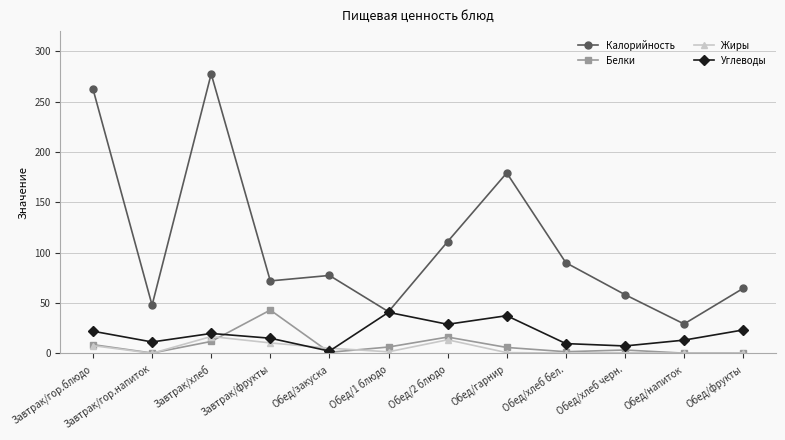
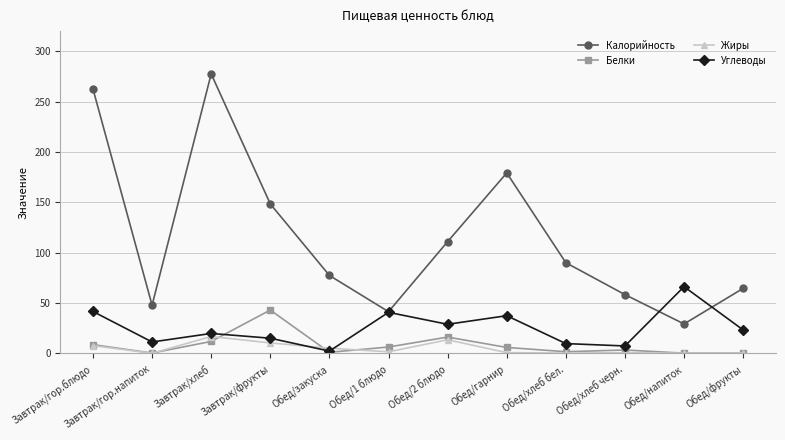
Углеводы, Завтрак/гор.блюдо: 22 -> 42
Калорийность, Завтрак/фрукты: 72 -> 148
Углеводы, Обед/напиток: 13 -> 66
